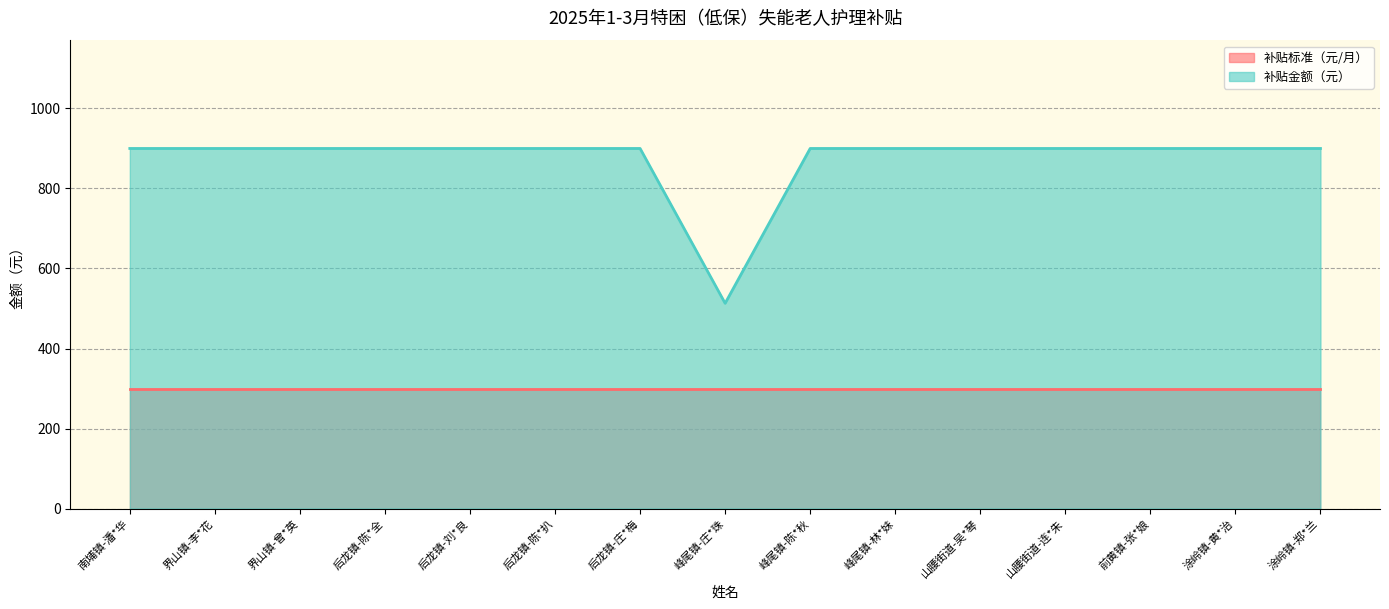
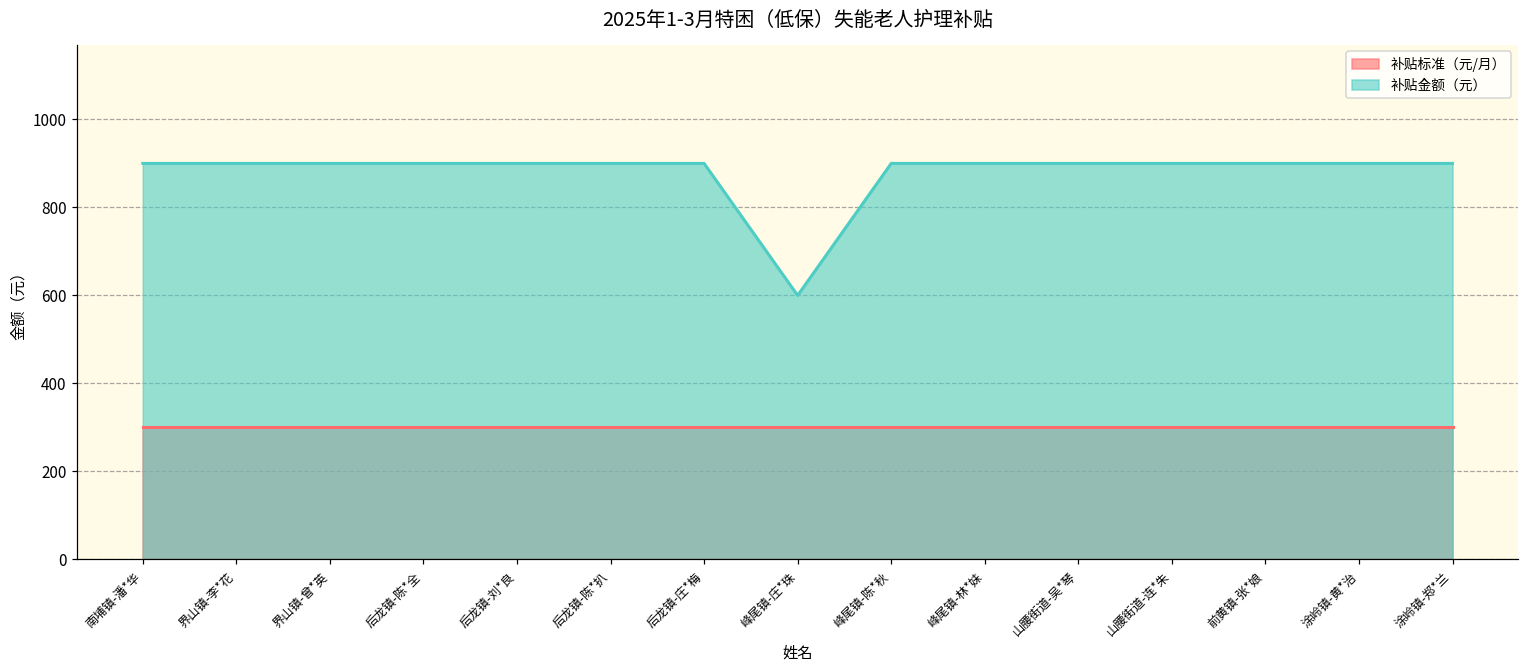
补贴金额（元）, 峰尾镇-庄*珠: 510 -> 600
